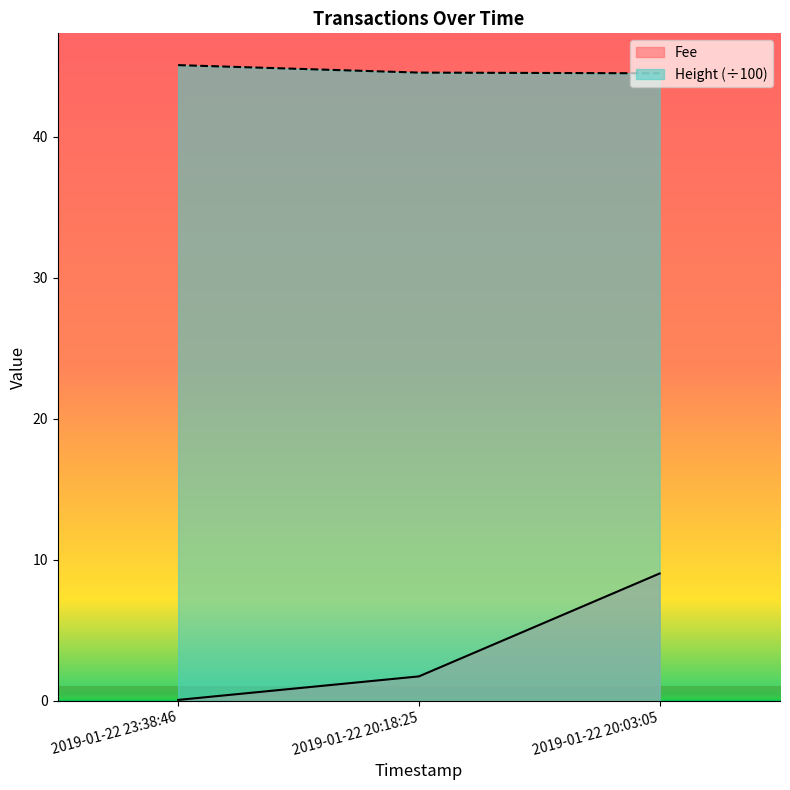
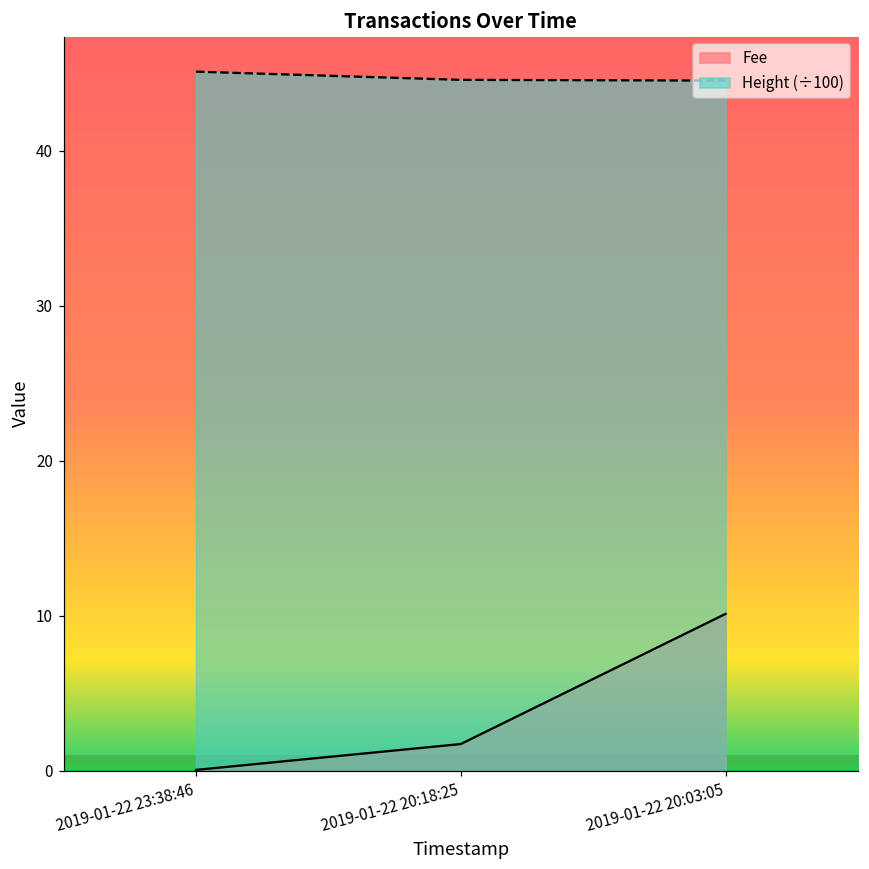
Fee, 2019-01-22 20:03:05: 9.0 -> 10.1
